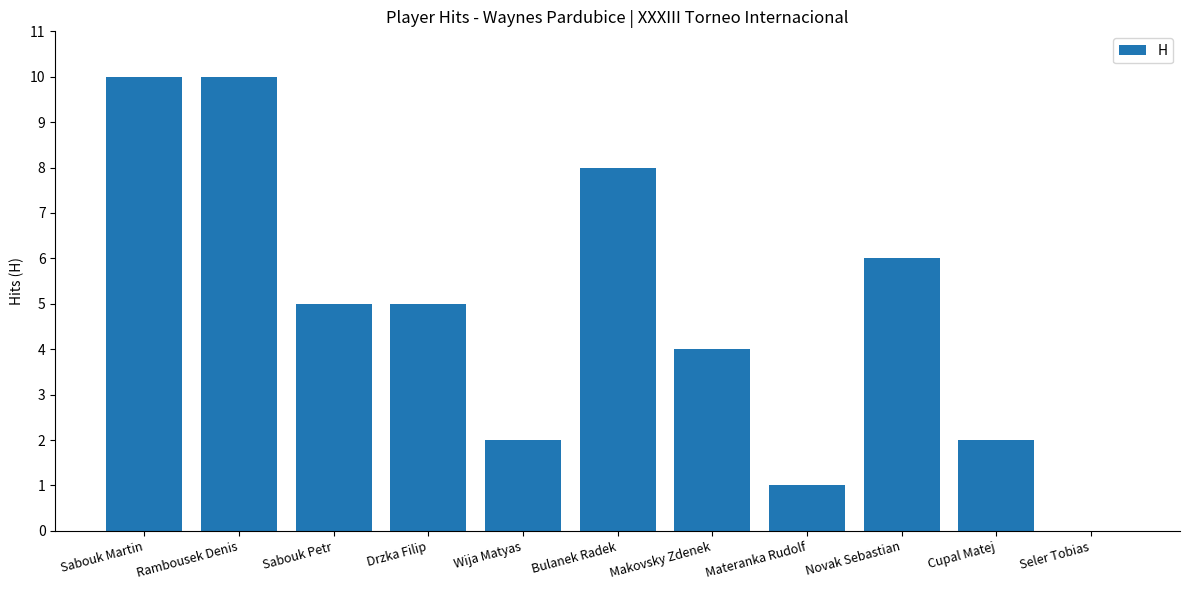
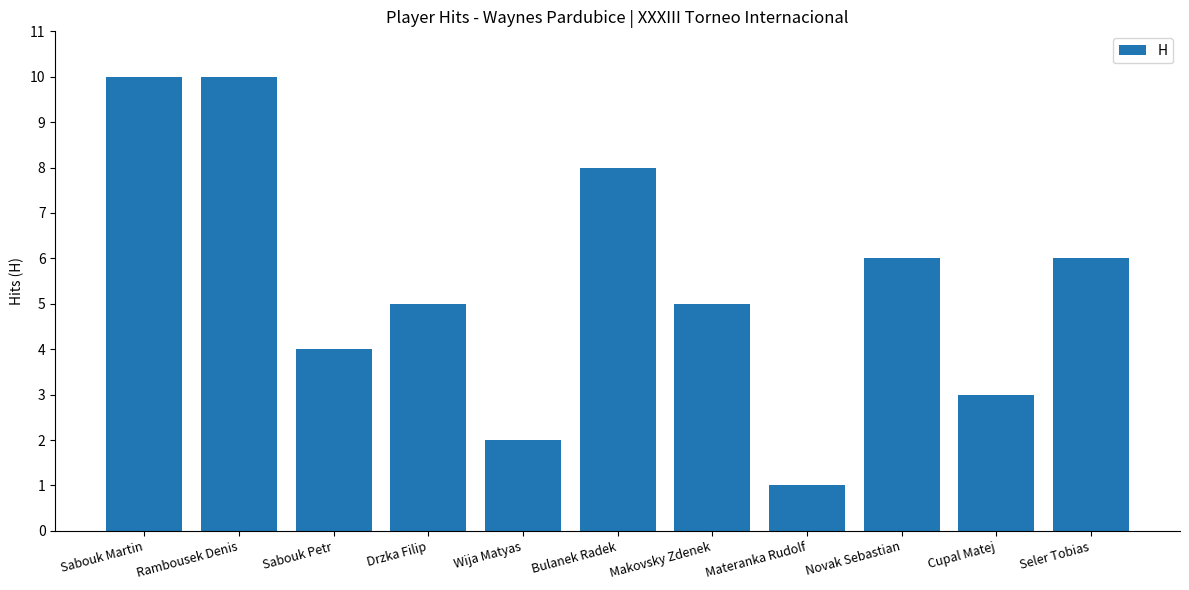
Sabouk Petr: 5 -> 4
Makovsky Zdenek: 4 -> 5
Cupal Matej: 2 -> 3
Seler Tobias: 0 -> 6
